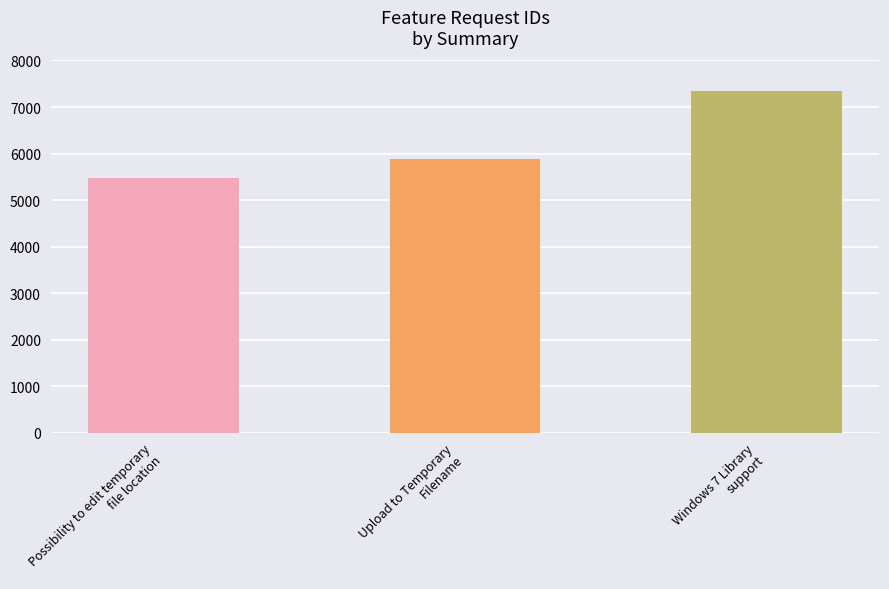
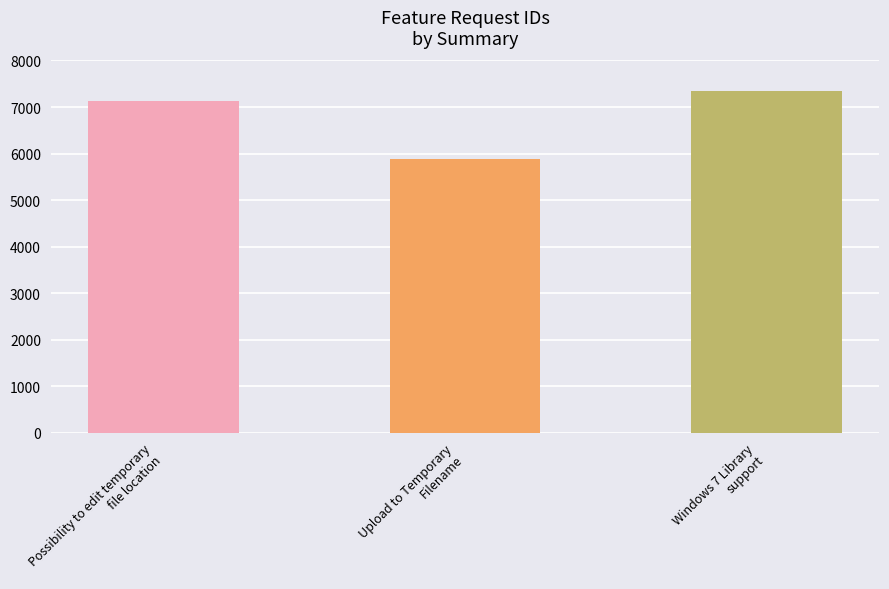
Possibility to edit temporary file location: 5500 -> 7100
